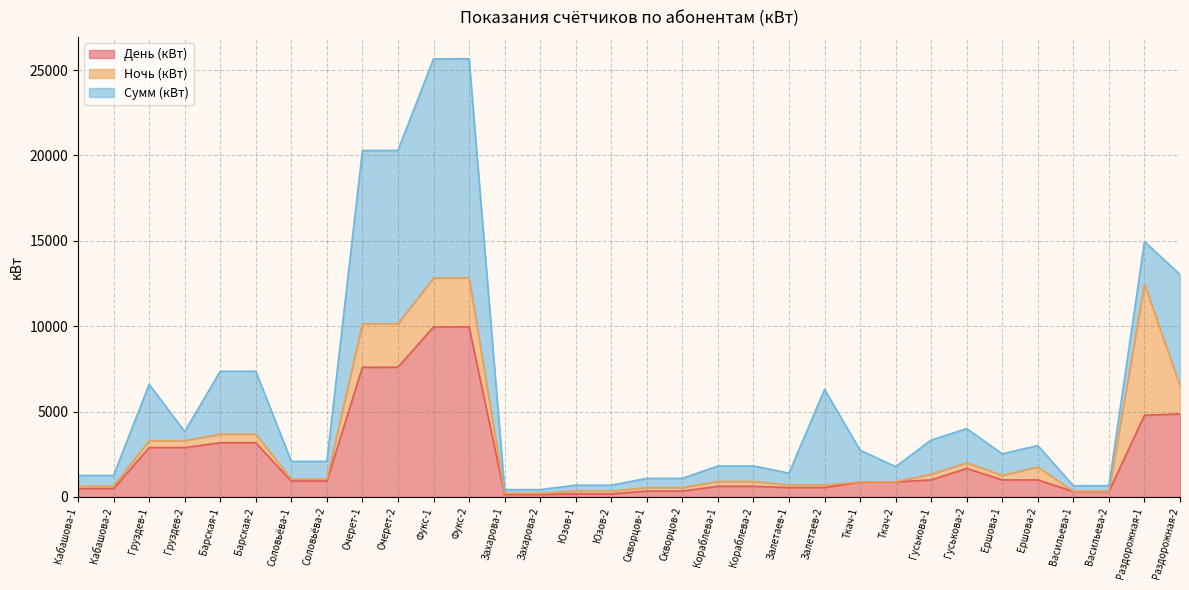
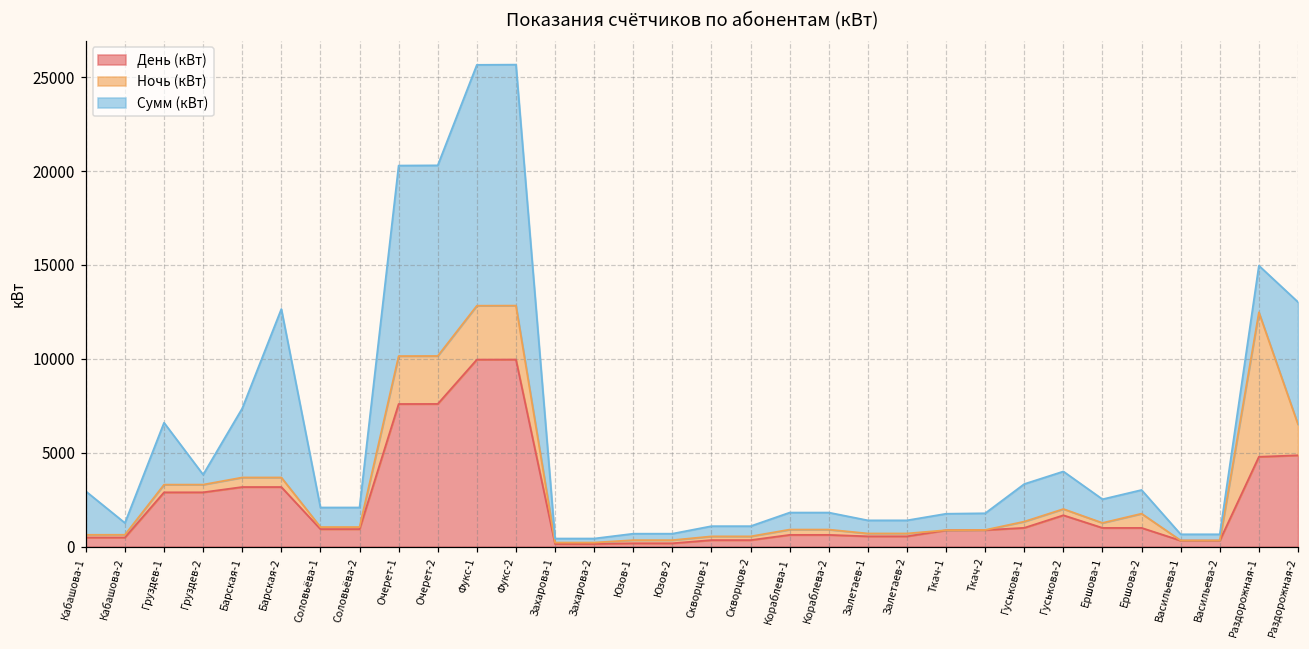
Сумм (кВт), Кабашова-1: 600 -> 2300
Сумм (кВт), Барская-2: 3700 -> 9000
Сумм (кВт), Залетаев-2: 5600 -> 700
Сумм (кВт), Ткач-1: 1900 -> 900
